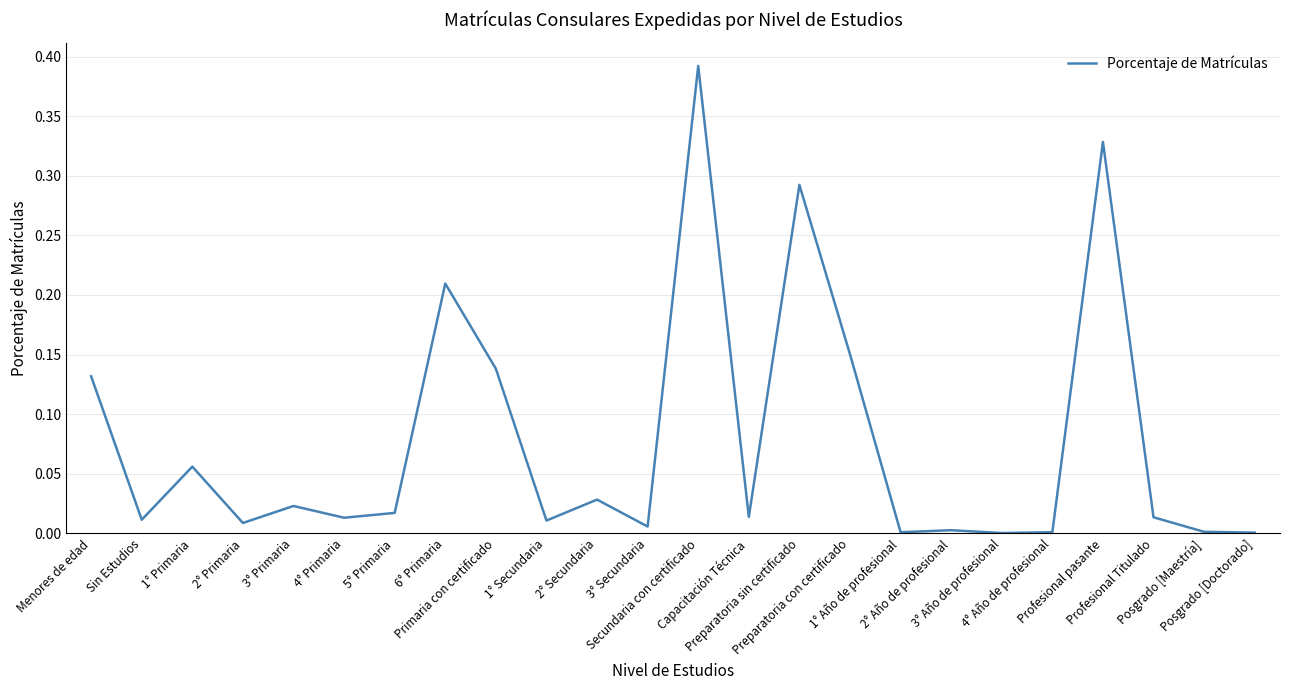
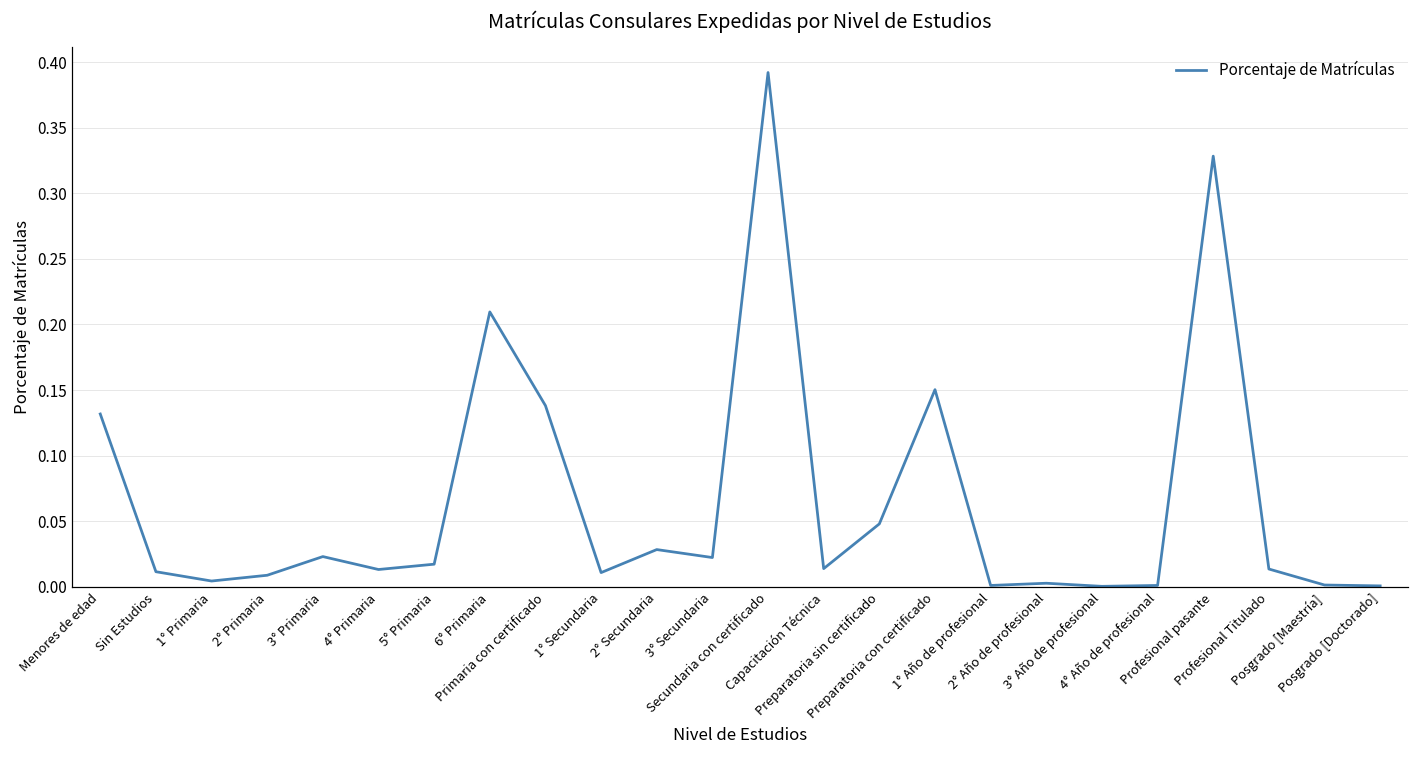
1° Primaria: 0.056 -> 0.004
3° Secundaria: 0.006 -> 0.022
Preparatoria sin certificado: 0.292 -> 0.048
